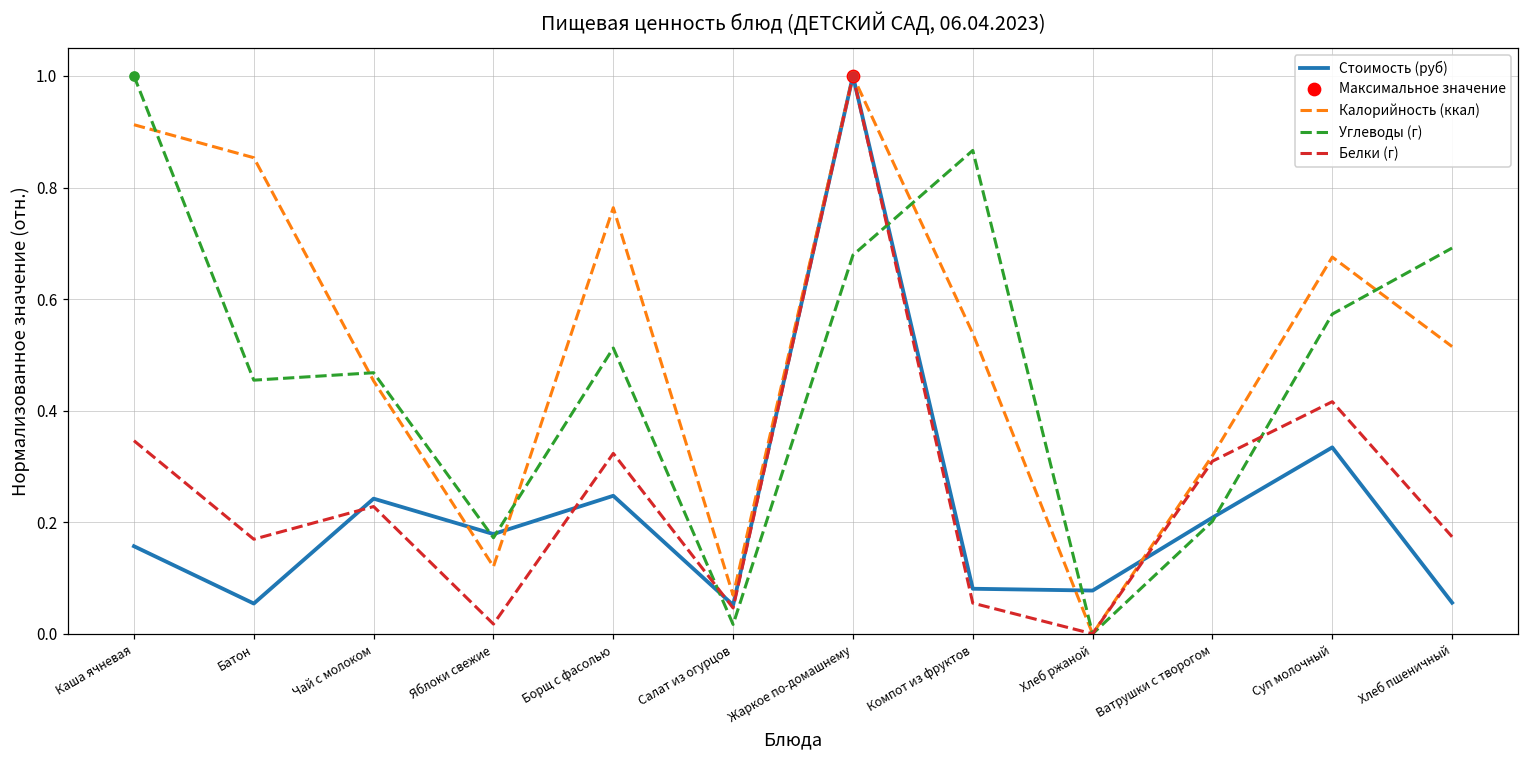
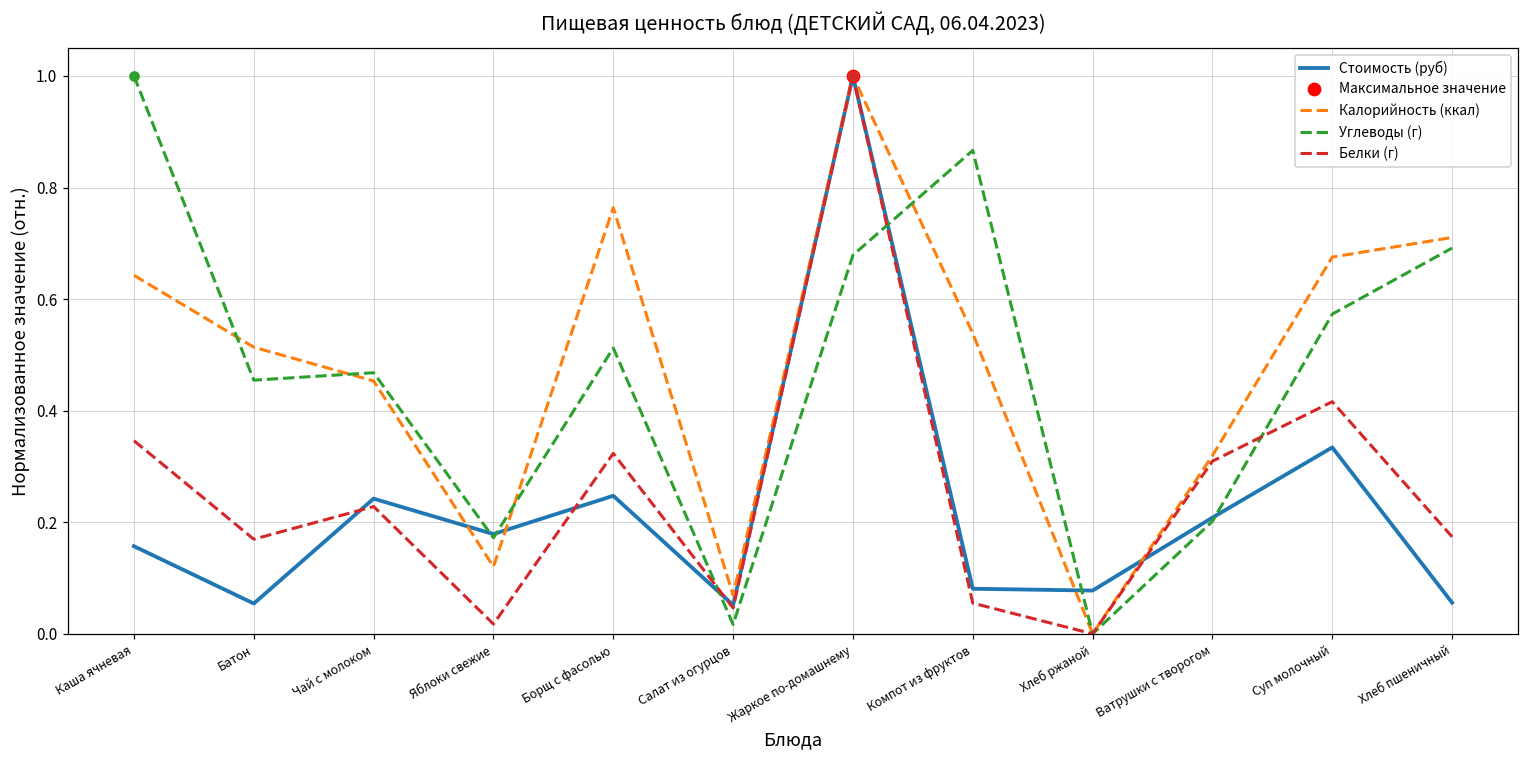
Калорийность (ккал), Каша ячневая: 0.91 -> 0.64
Калорийность (ккал), Батон: 0.85 -> 0.51
Калорийность (ккал), Хлеб пшеничный: 0.51 -> 0.71
